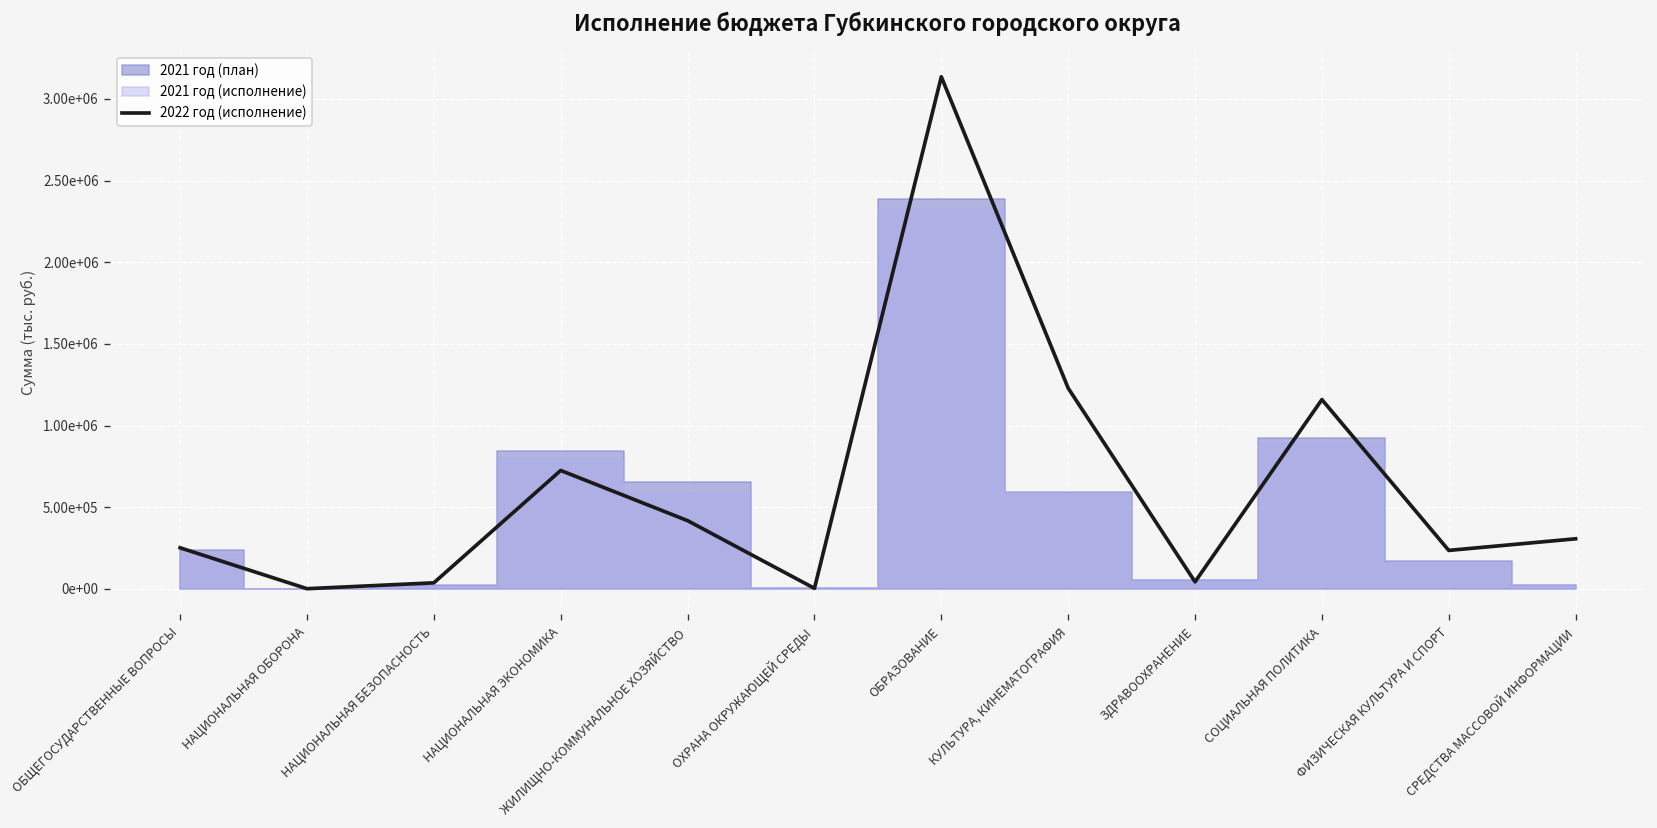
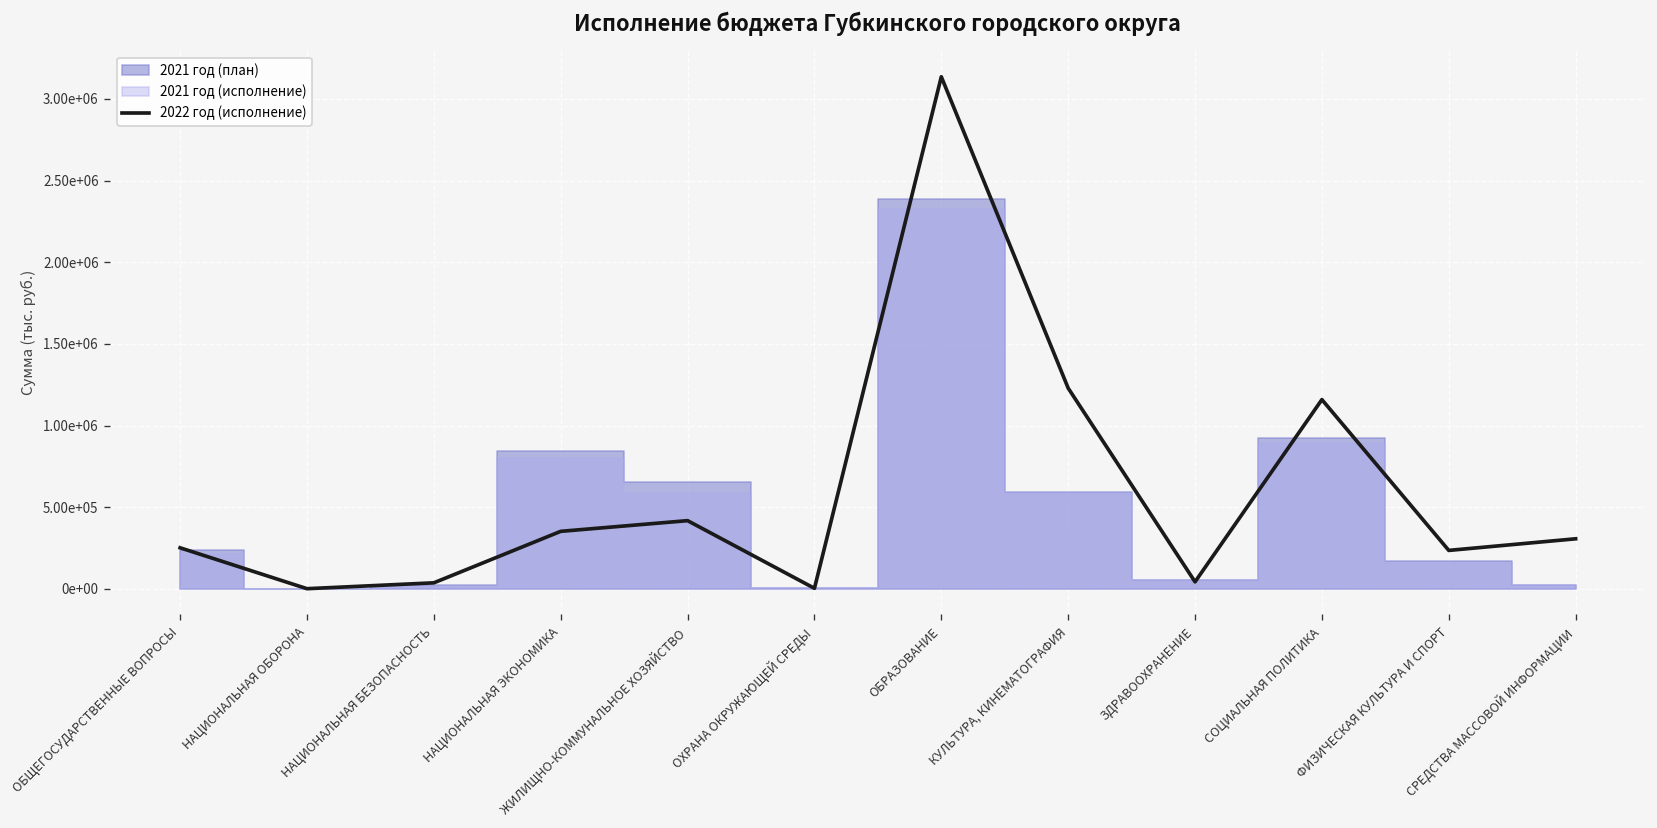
2022 год (исполнение), НАЦИОНАЛЬНАЯ ЭКОНОМИКА: 720000 -> 350000
